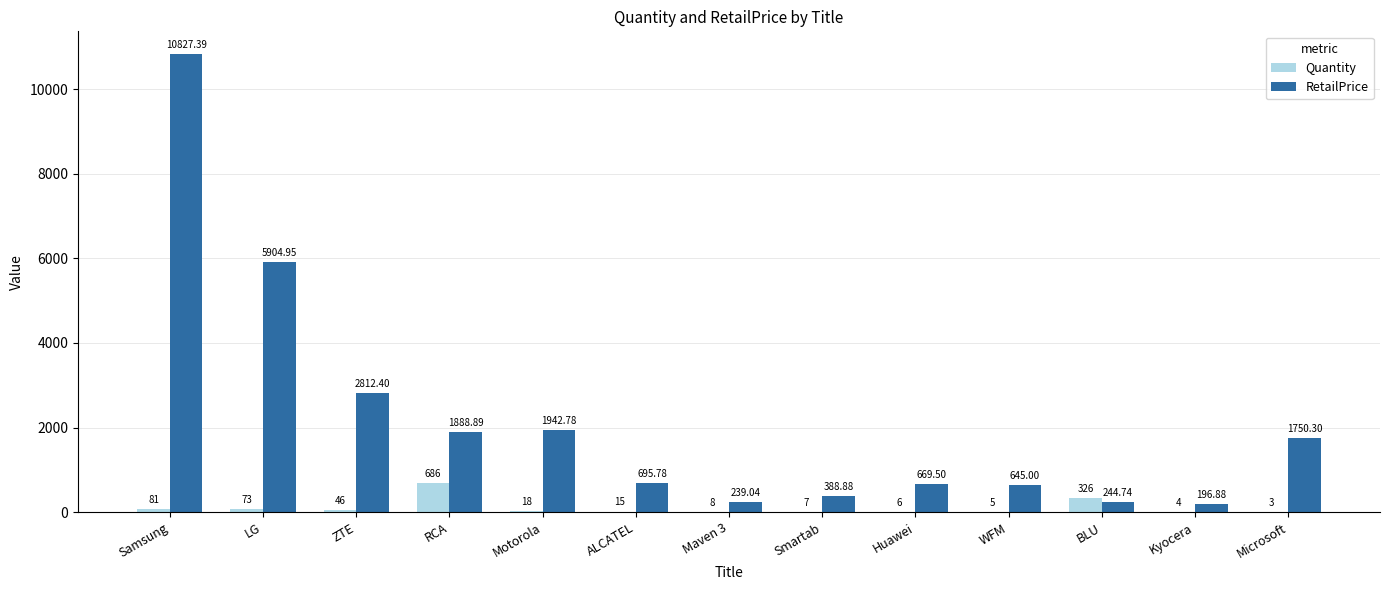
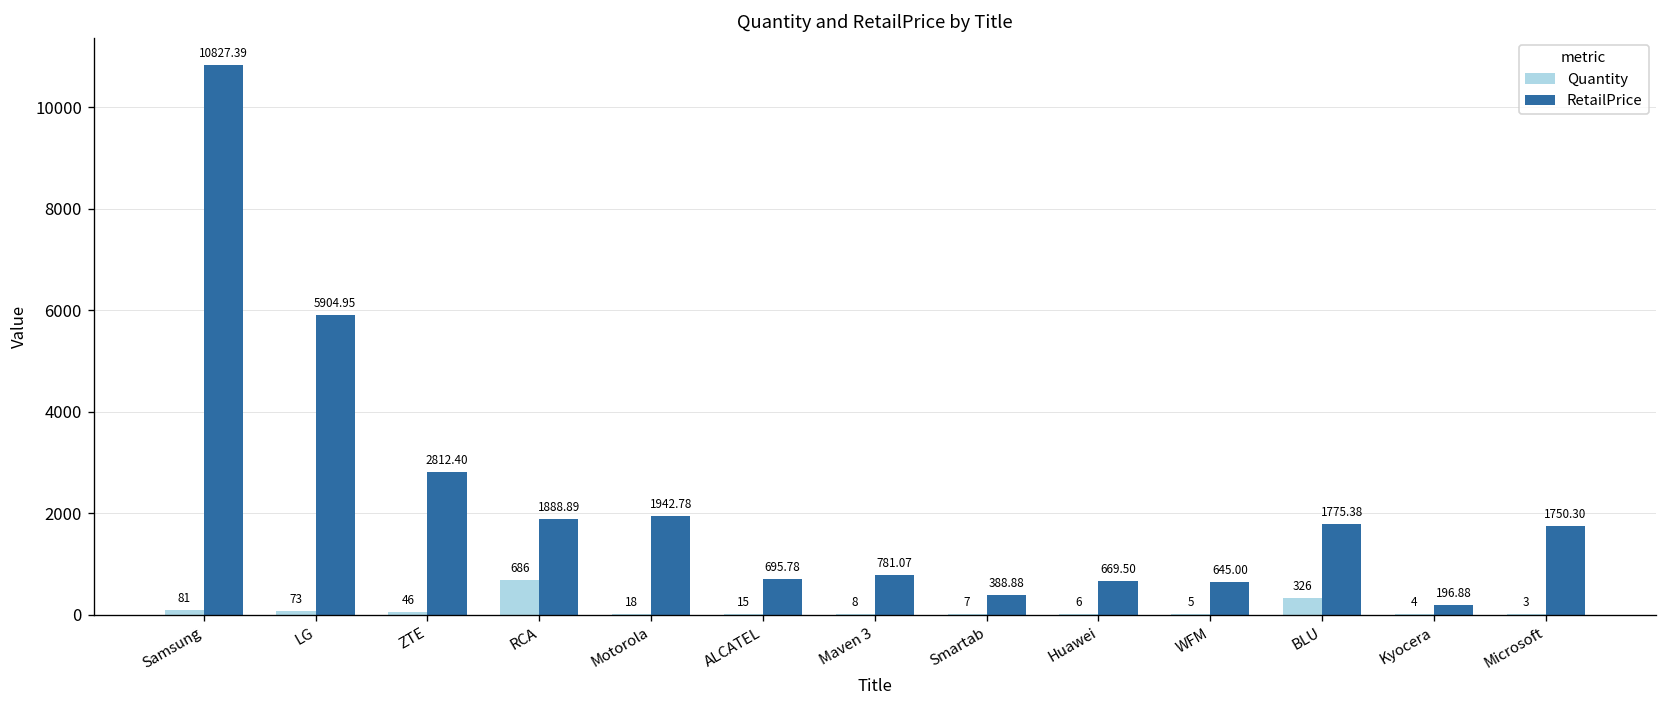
RetailPrice, Maven 3: 239.04 -> 781.07
RetailPrice, BLU: 244.74 -> 1775.38
